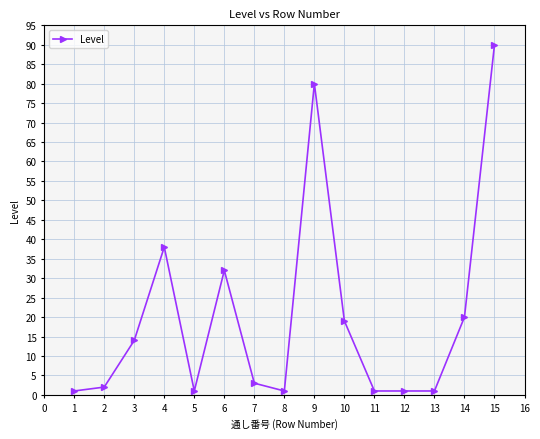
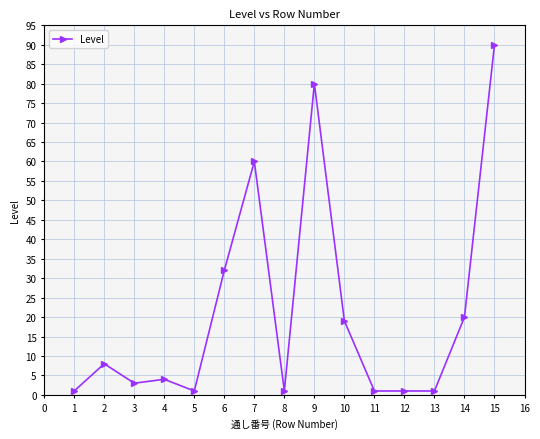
2: 2 -> 8
3: 14 -> 3
4: 38 -> 4
7: 3 -> 60
